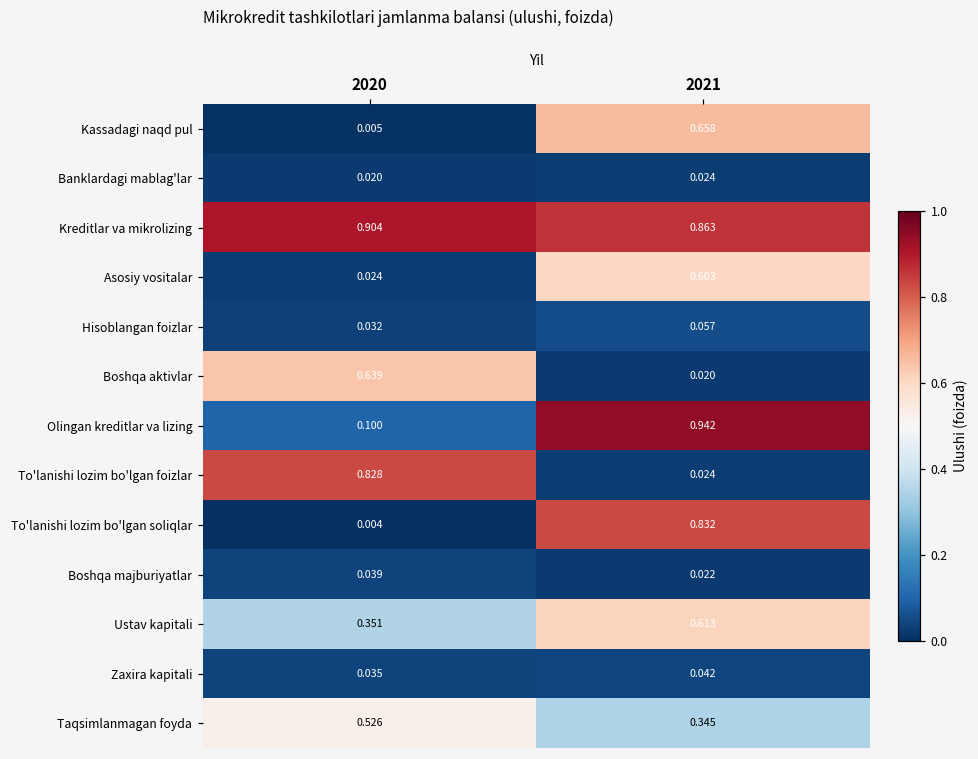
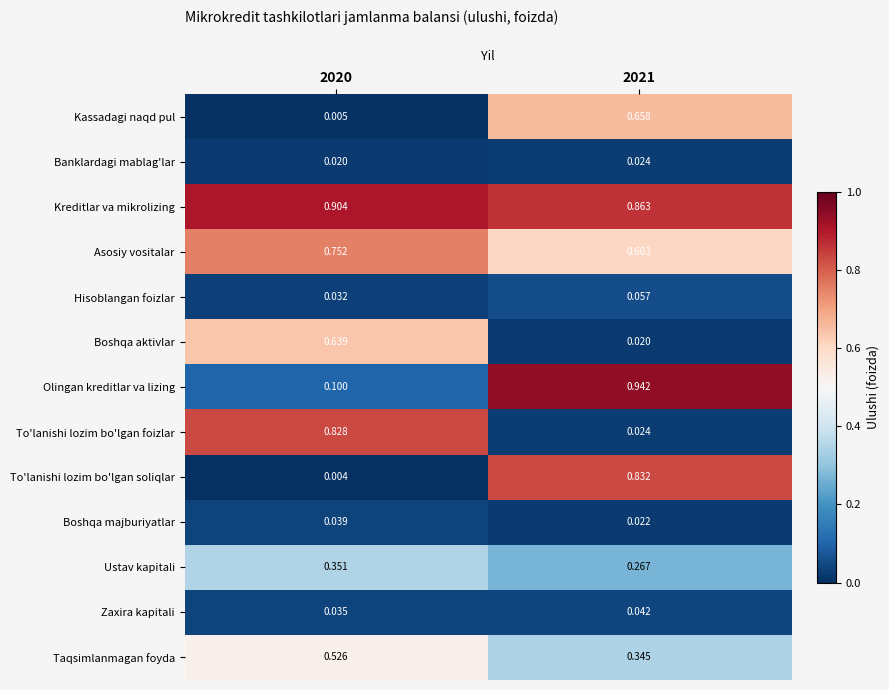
Asosiy vositalar, 2020: 0.024 -> 0.752
Ustav kapitali, 2021: 0.613 -> 0.267
